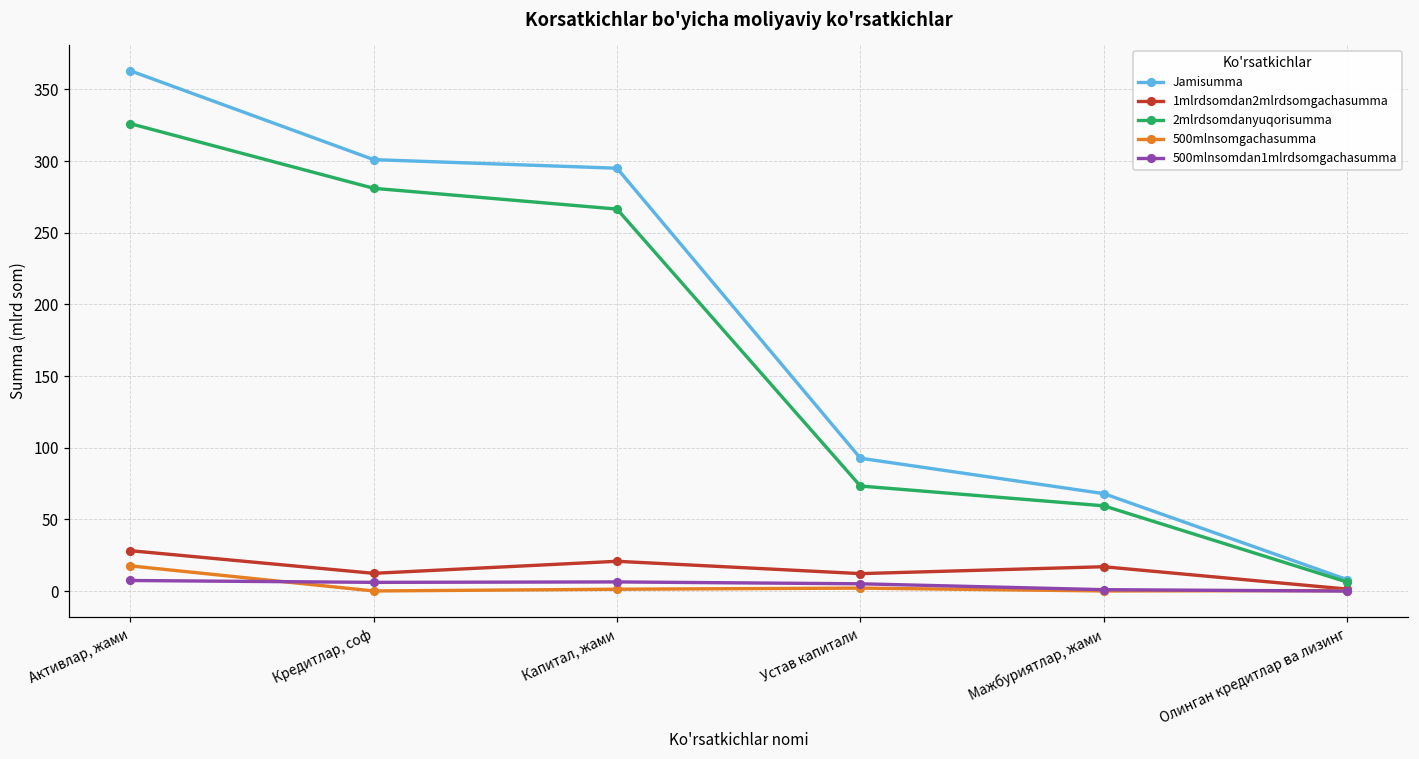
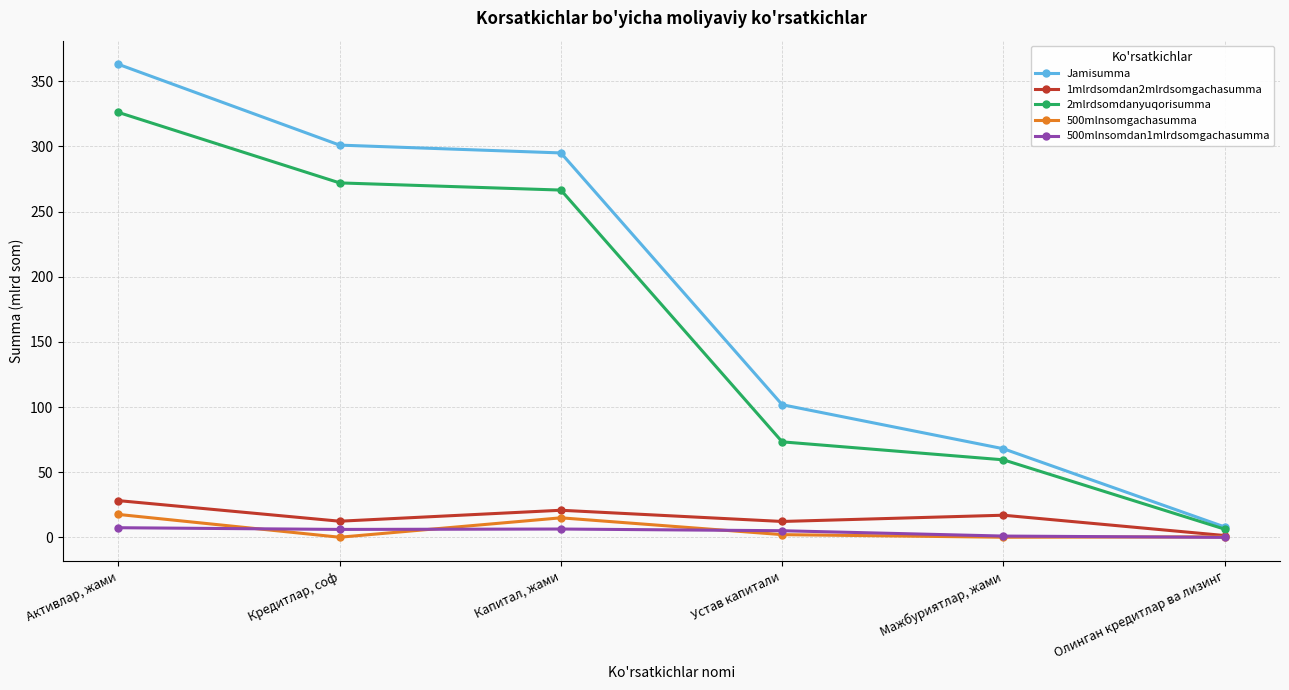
2mlrdsomdanyuqorisumma, Кредитлар, соф: 281 -> 272
500mlnsomgachasumma, Капитал, жами: 1 -> 15
Jamisumma, Устав капитали: 93 -> 102
